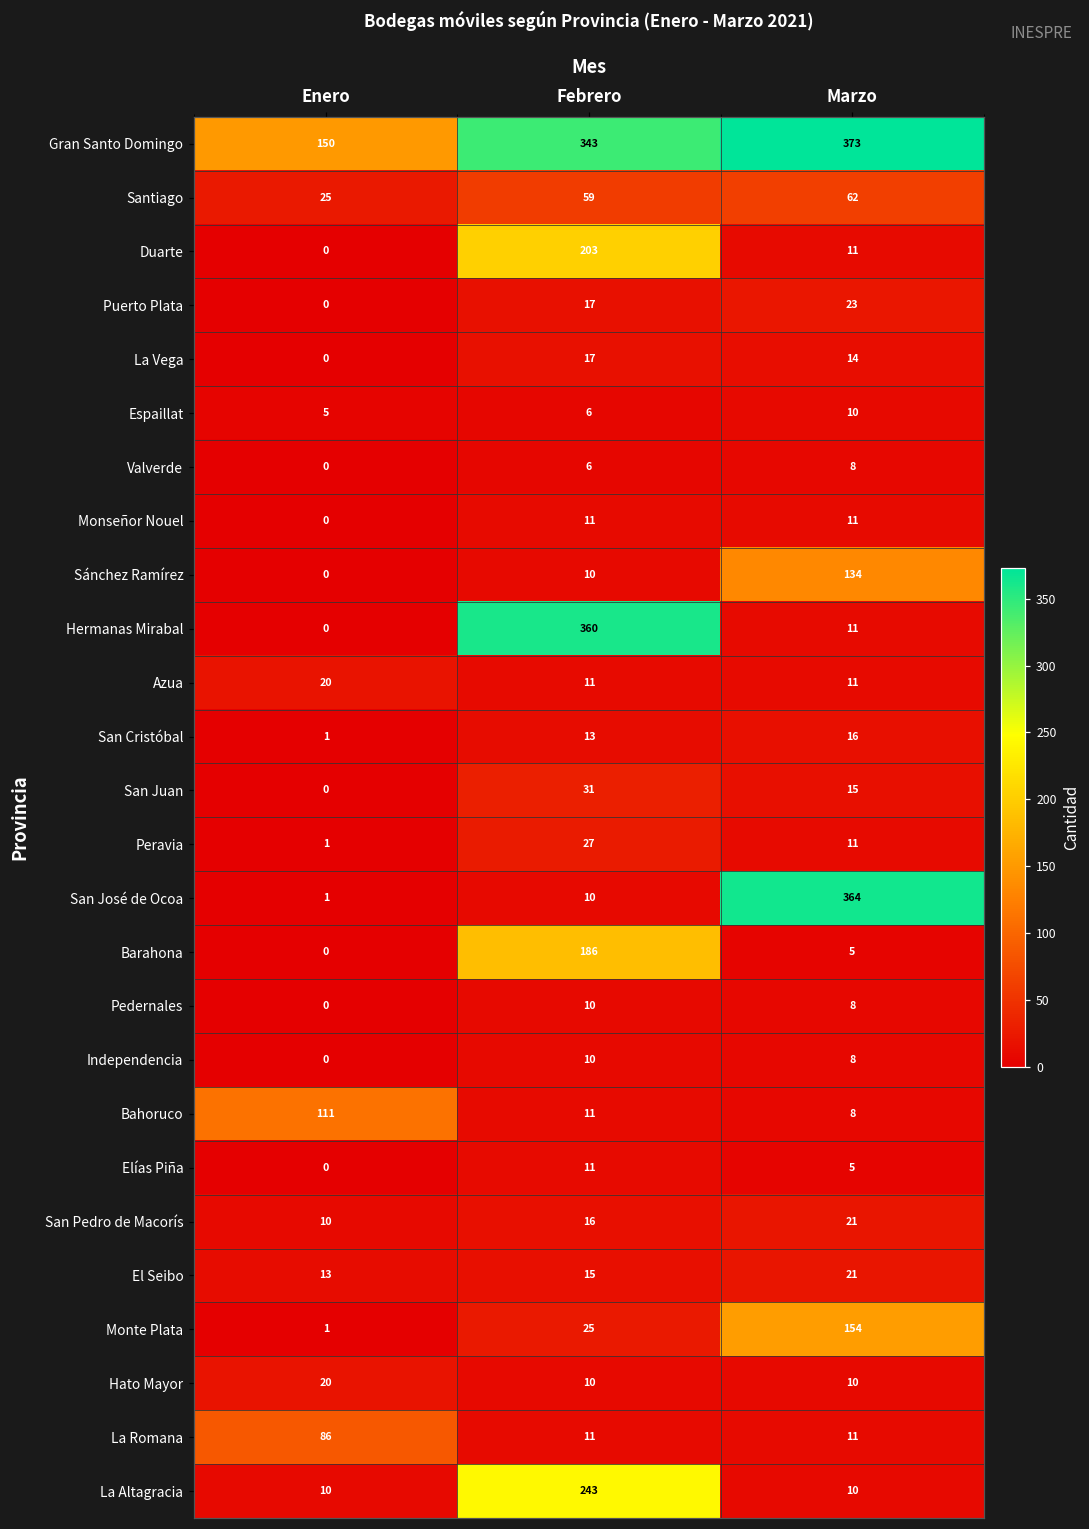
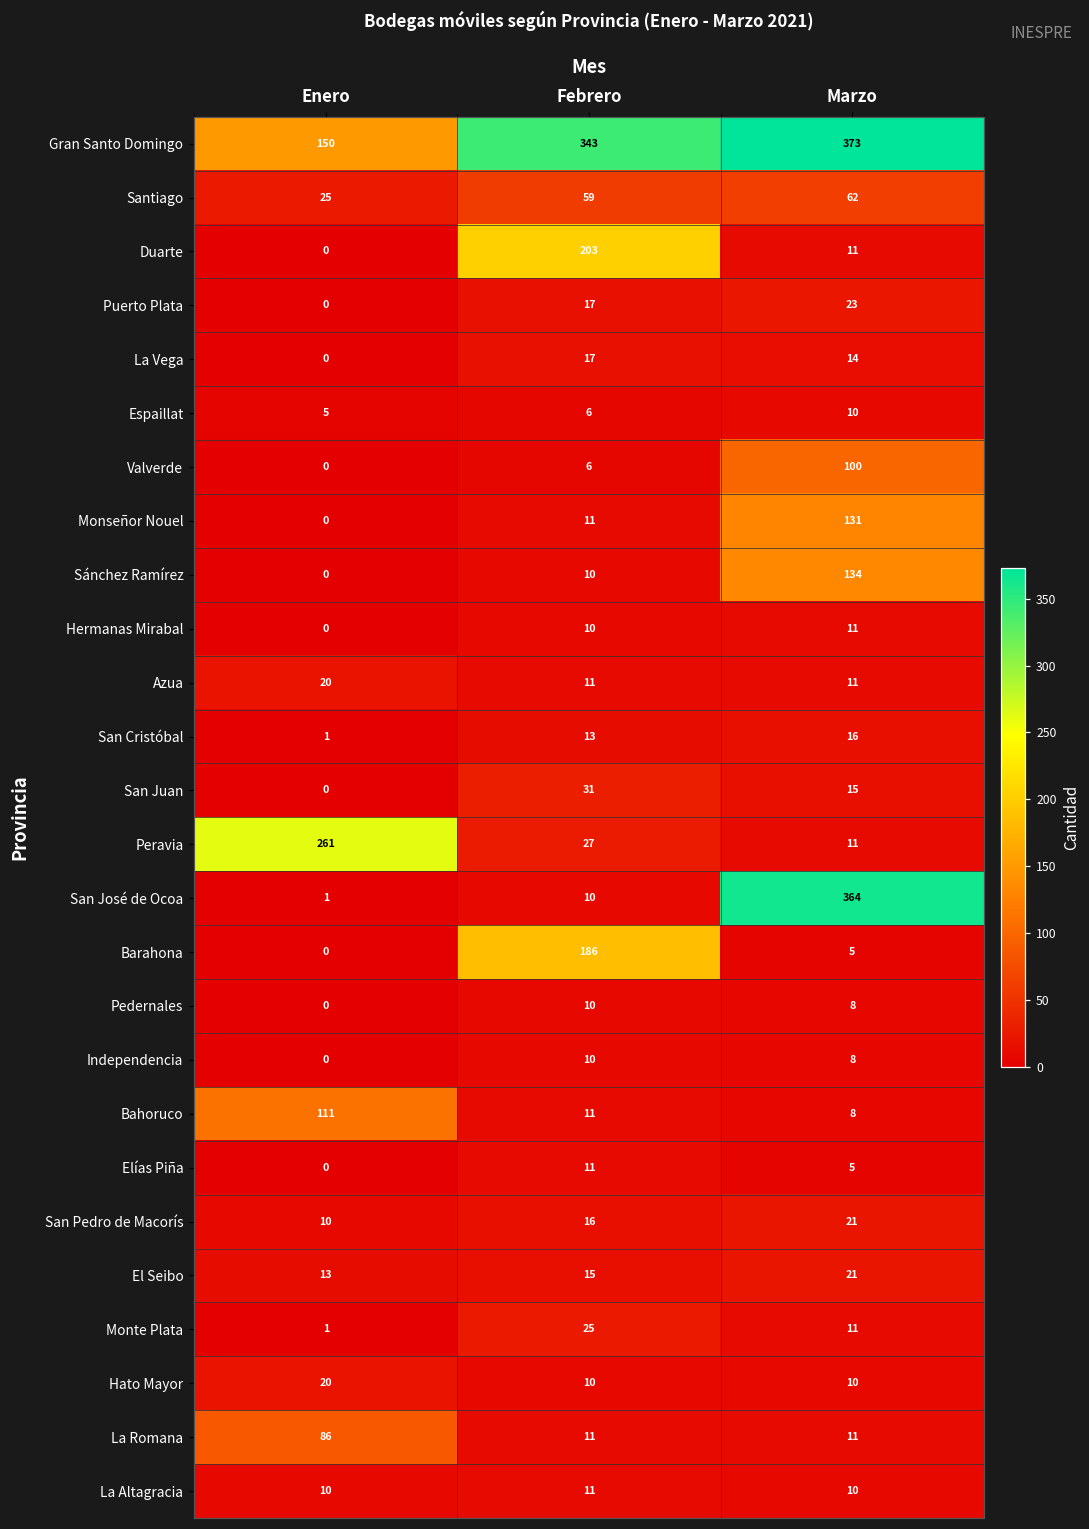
Valverde, Marzo: 8 -> 100
Monseñor Nouel, Marzo: 11 -> 131
Hermanas Mirabal, Febrero: 360 -> 10
Peravia, Enero: 1 -> 261
Monte Plata, Marzo: 154 -> 11
La Altagracia, Febrero: 243 -> 11
